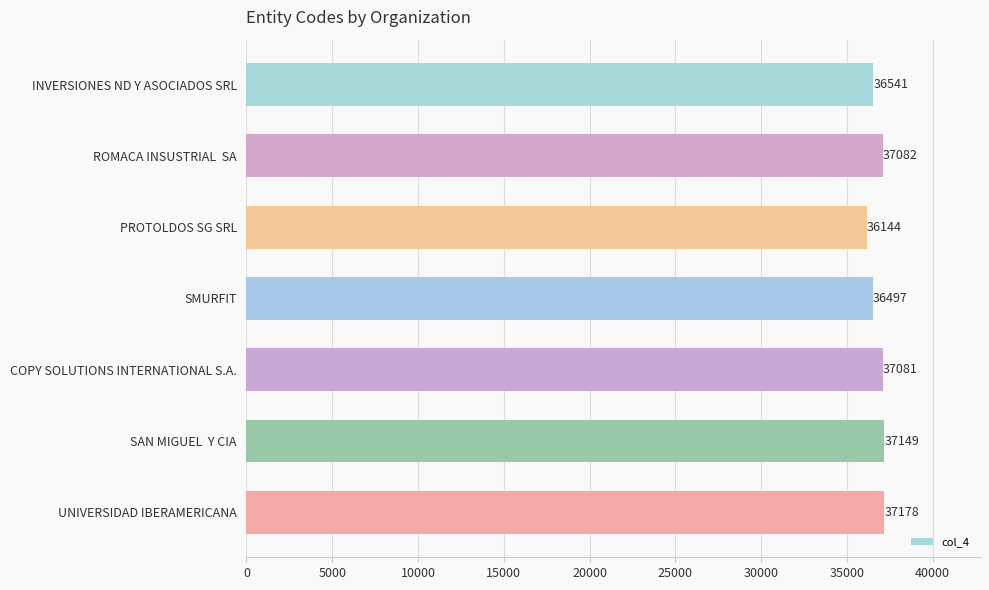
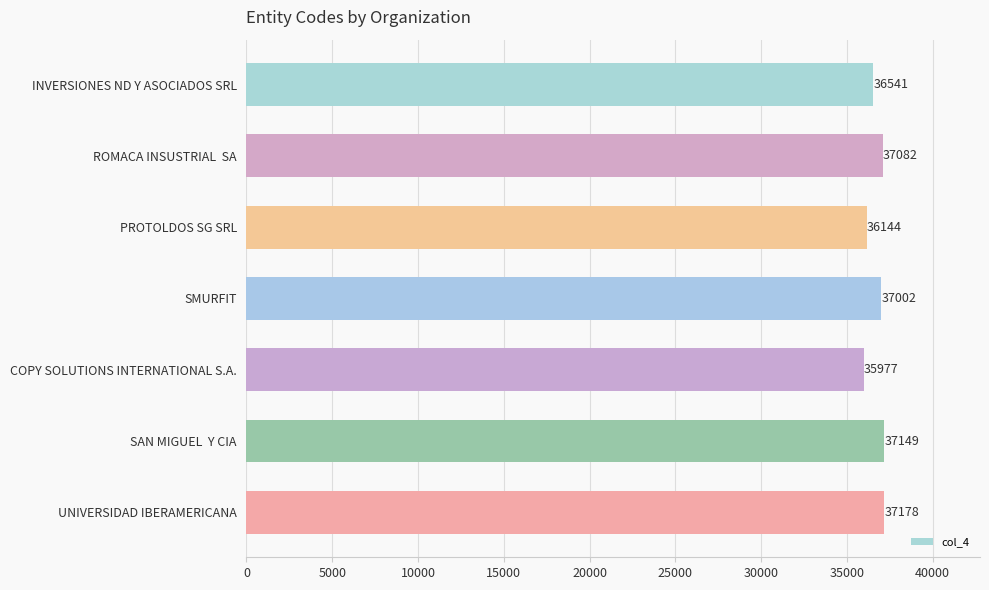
SMURFIT: 36497 -> 37002
COPY SOLUTIONS INTERNATIONAL S.A.: 37081 -> 35977
